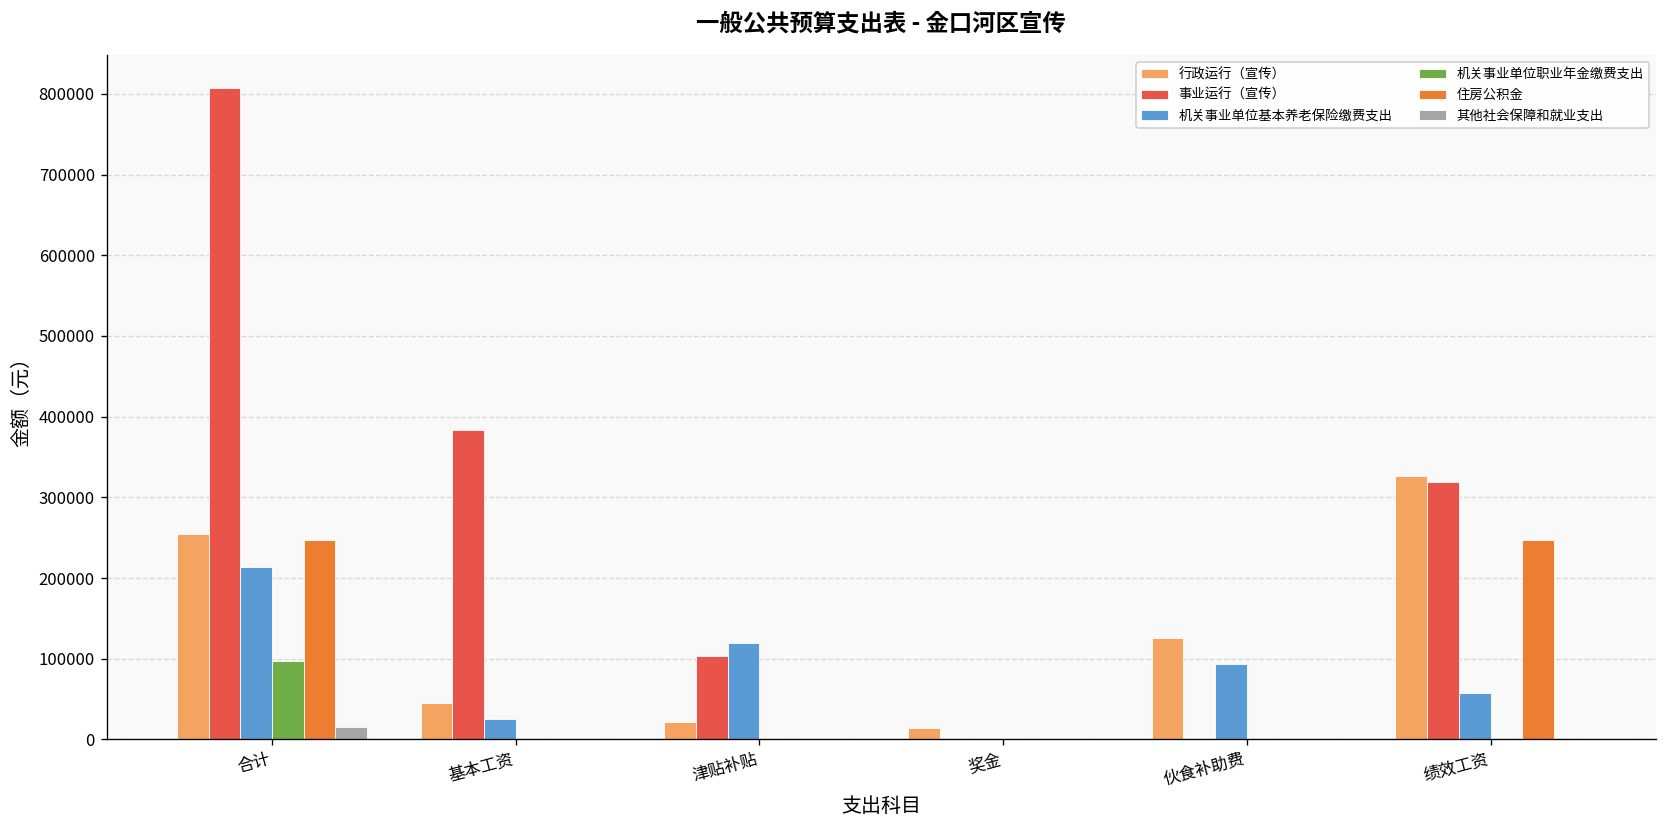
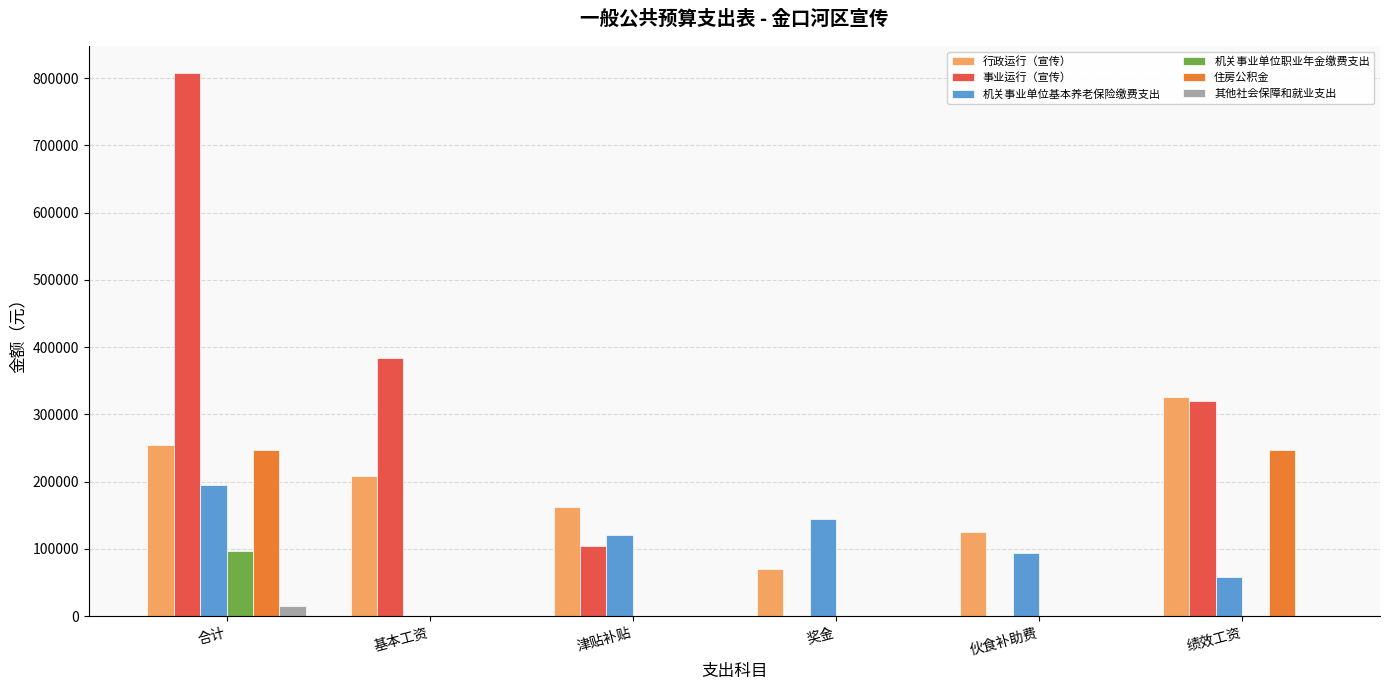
机关事业单位基本养老保险缴费支出, 合计: 210000 -> 200000
行政运行（宣传）, 基本工资: 40000 -> 210000
机关事业单位基本养老保险缴费支出, 基本工资: 30000 -> 0
行政运行（宣传）, 津贴补贴: 20000 -> 160000
行政运行（宣传）, 奖金: 10000 -> 70000
机关事业单位基本养老保险缴费支出, 奖金: 0 -> 140000
